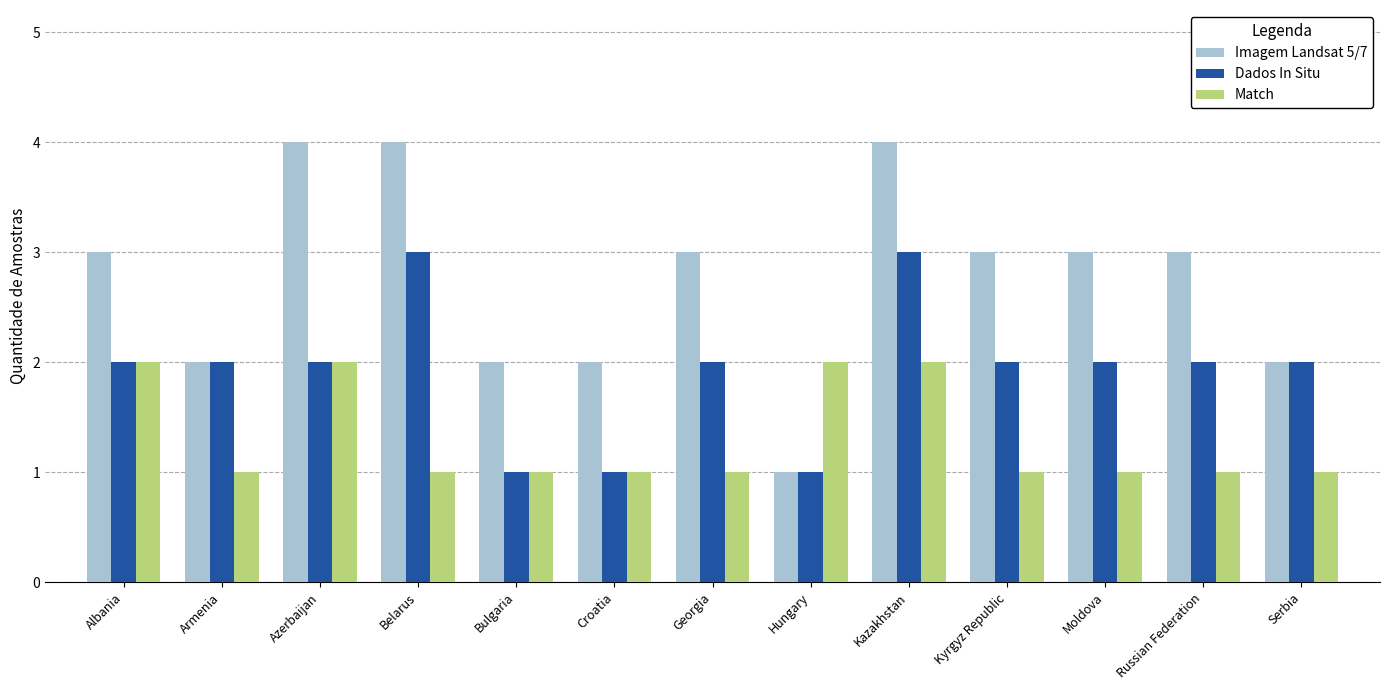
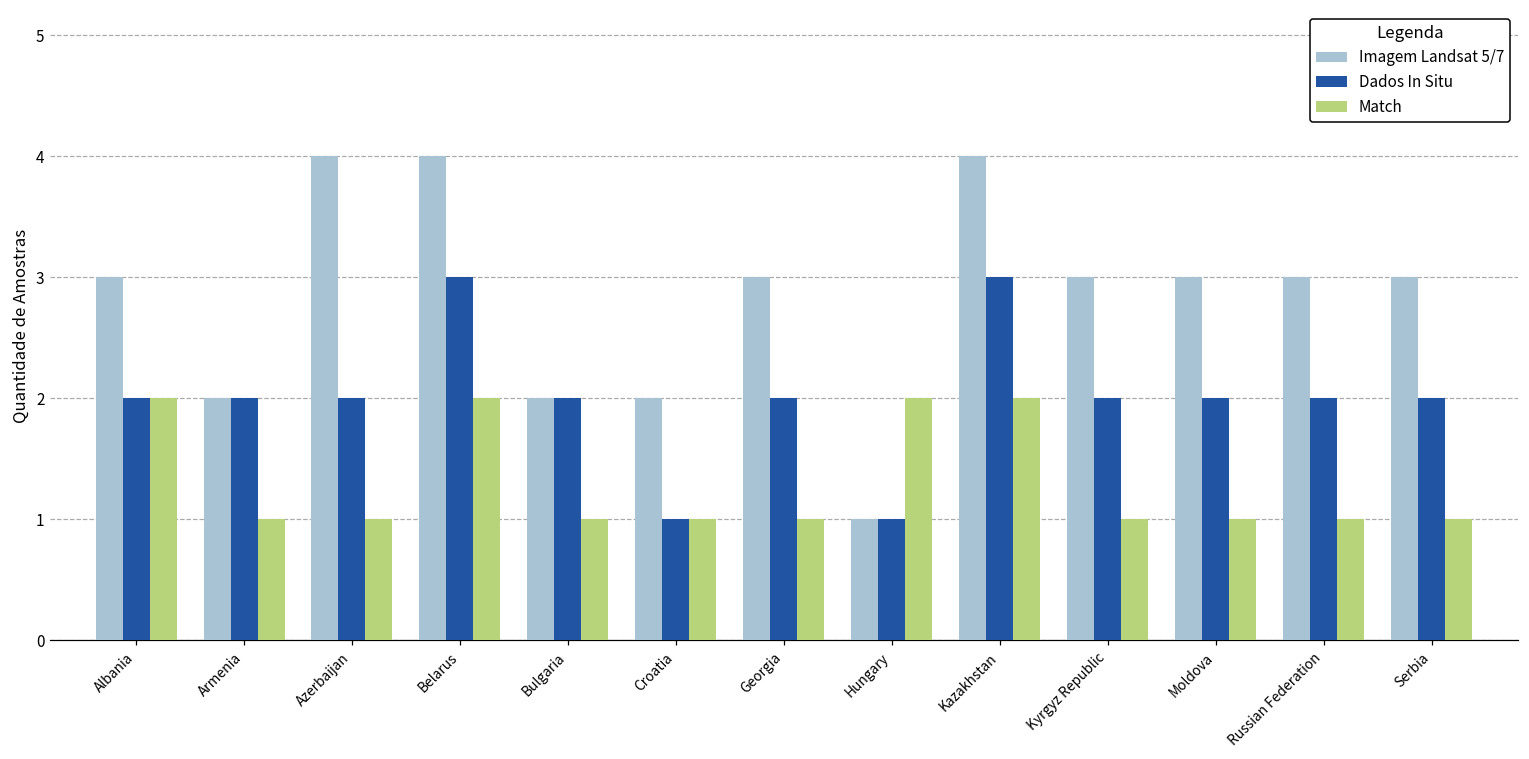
Match, Azerbaijan: 2 -> 1
Match, Belarus: 1 -> 2
Dados In Situ, Bulgaria: 1 -> 2
Imagem Landsat 5/7, Serbia: 2 -> 3
